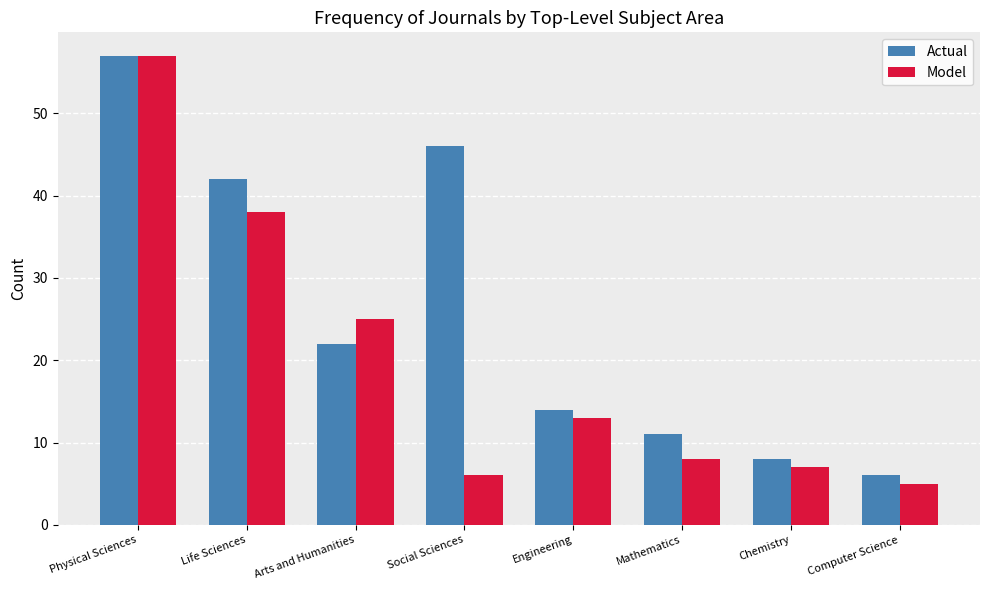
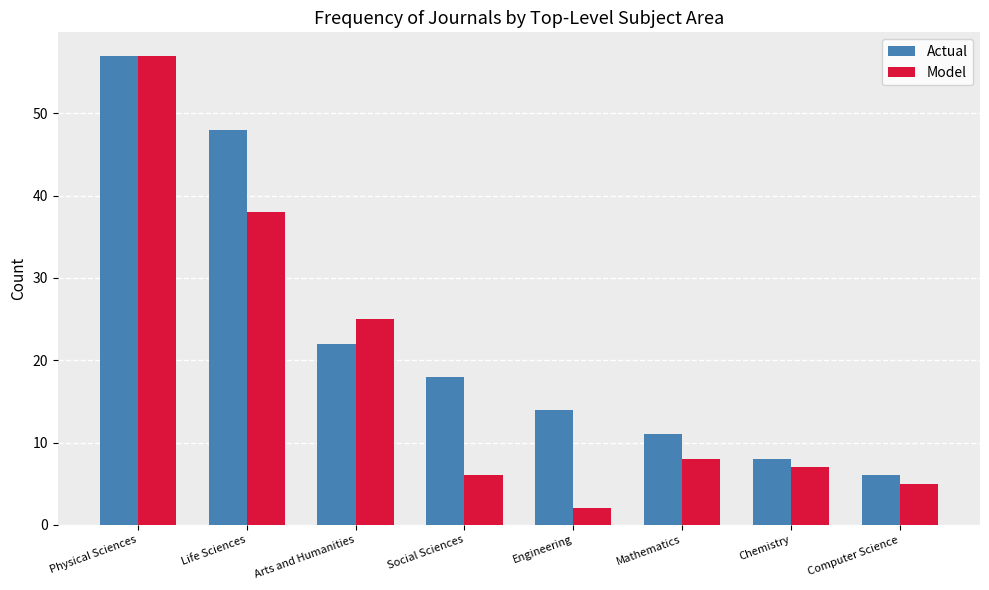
Actual, Life Sciences: 42 -> 48
Actual, Social Sciences: 46 -> 18
Model, Engineering: 13 -> 2
